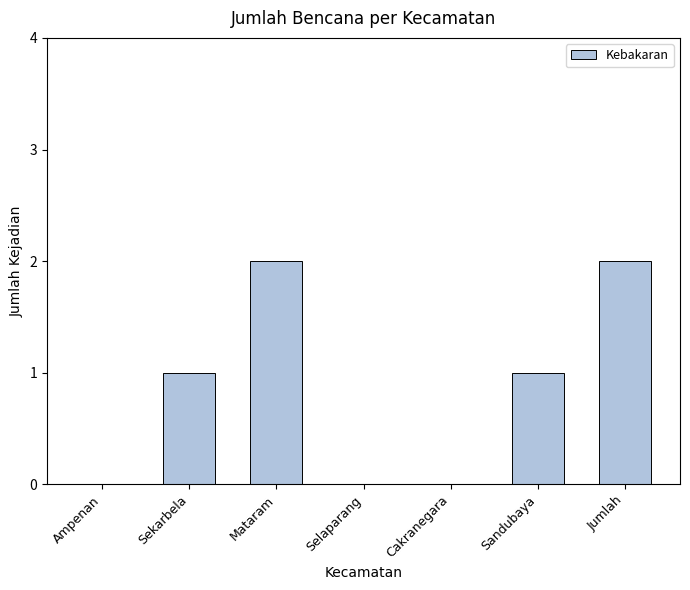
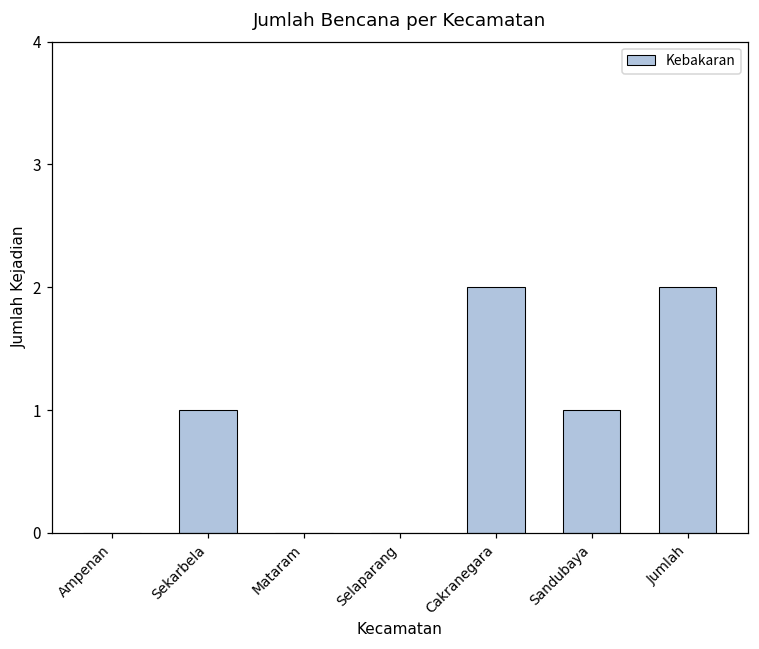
Mataram: 2 -> 0
Cakranegara: 0 -> 2
